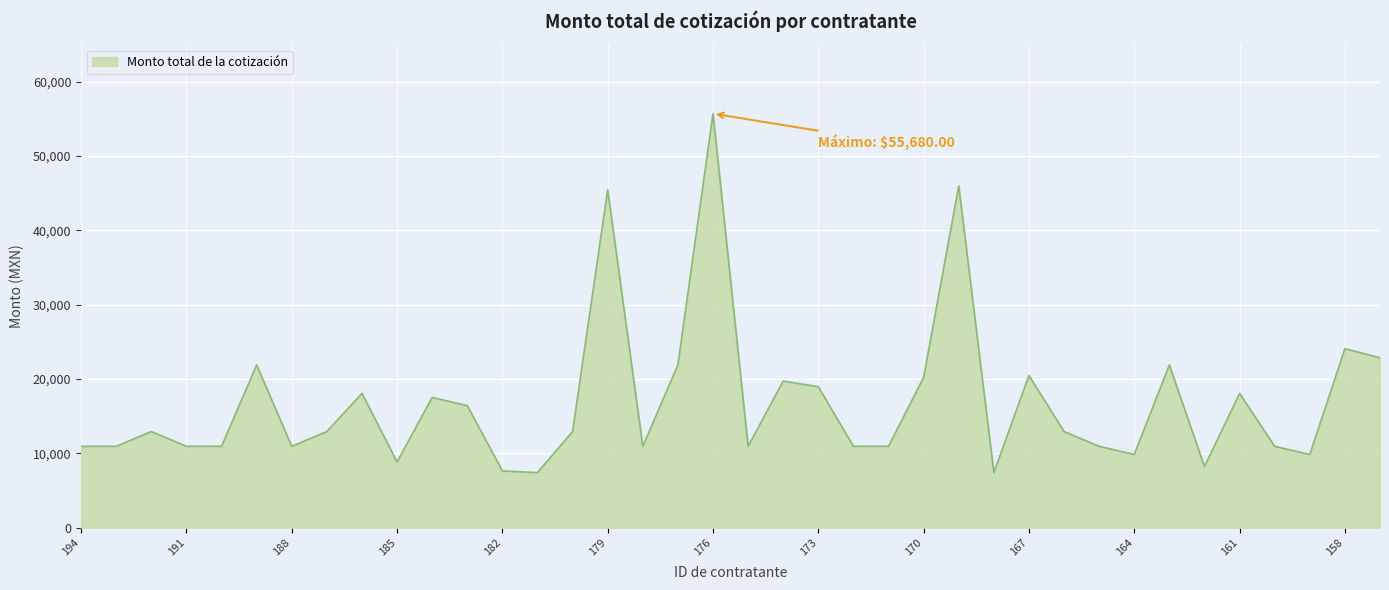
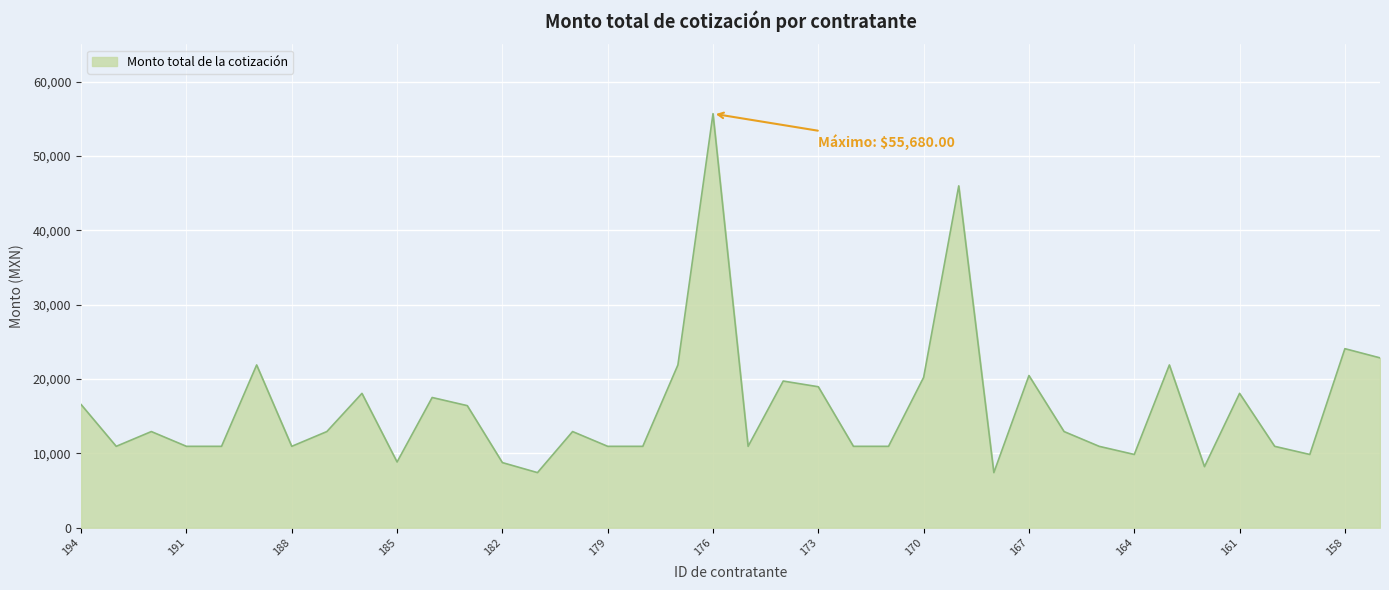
194: 11,000 -> 17,000
182: 8,000 -> 9,000
179: 45,000 -> 11,000
